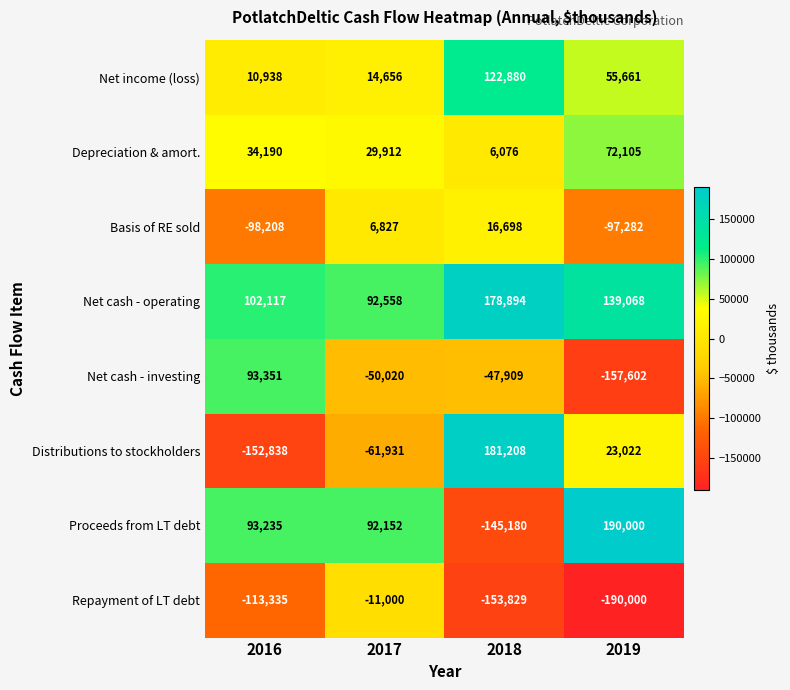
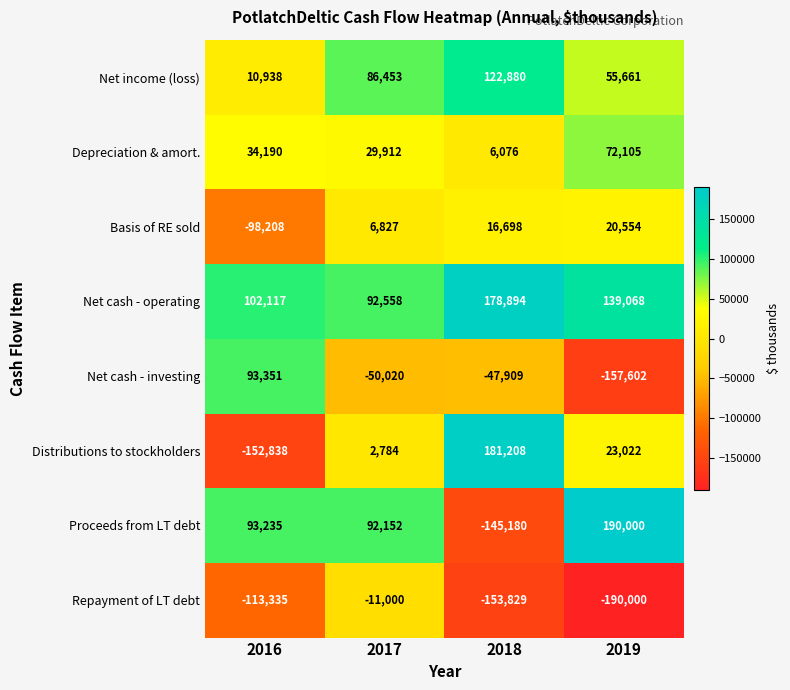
Net income (loss), 2017: 14,656 -> 86,453
Basis of RE sold, 2019: -97,282 -> 20,554
Distributions to stockholders, 2017: -61,931 -> 2,784
